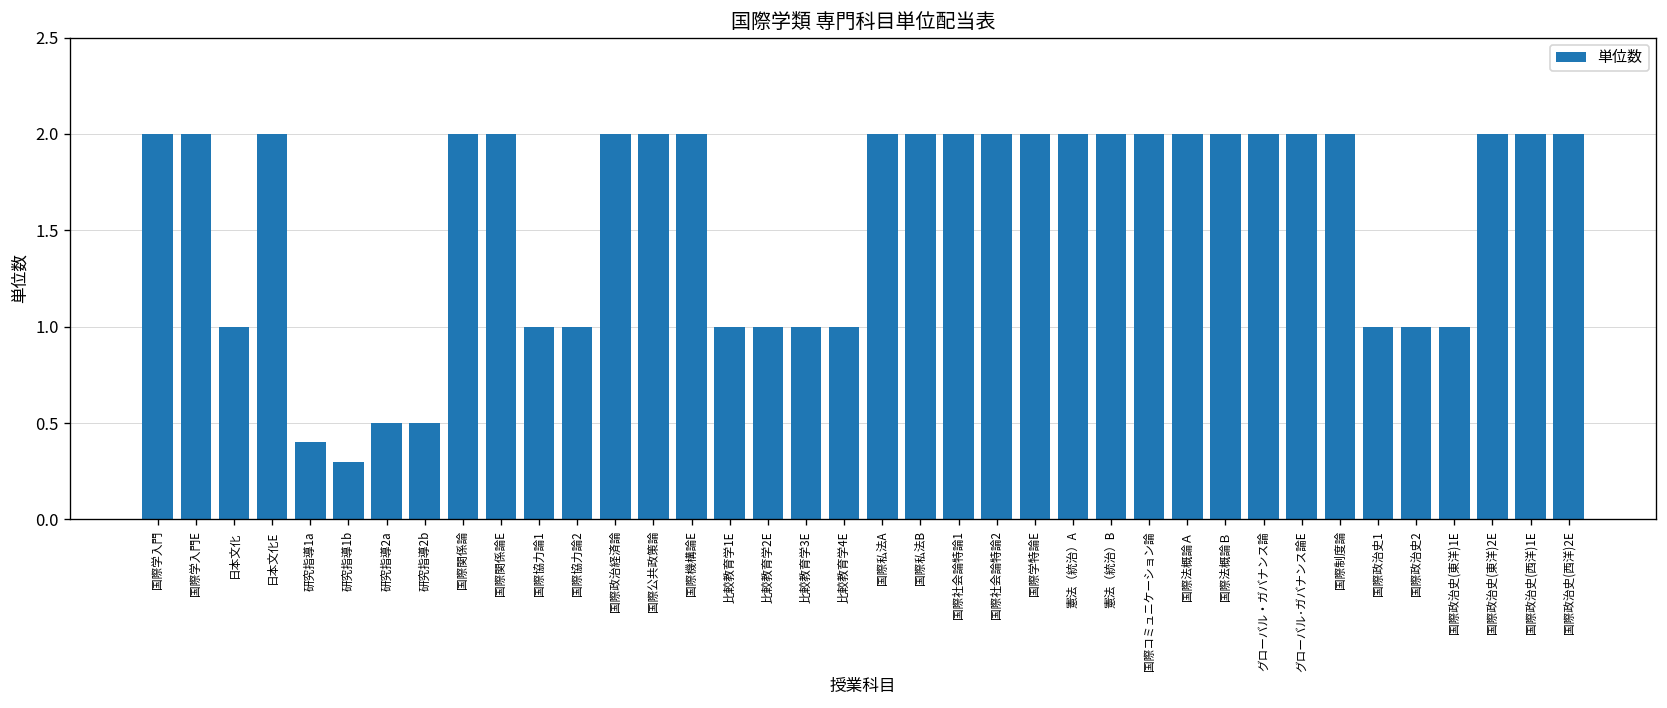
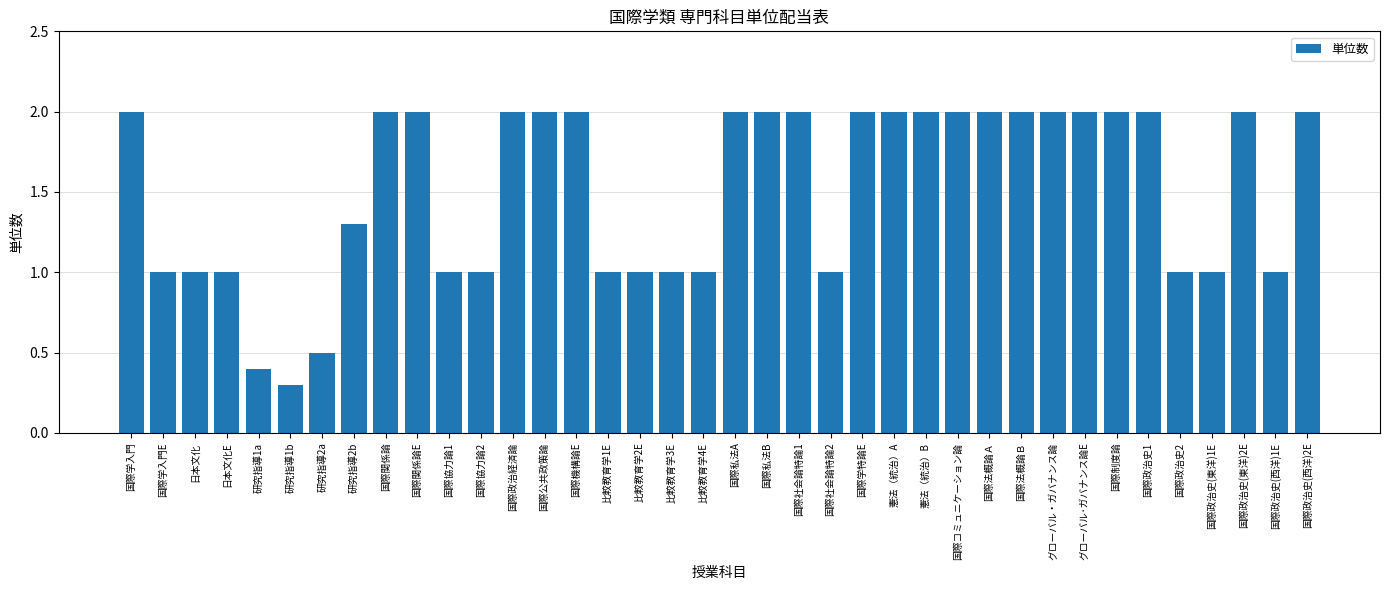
国際学入門E: 2 -> 1
日本文化E: 2 -> 1
研究指導2b: 0.5 -> 1.3
国際社会論特論2: 2 -> 1
国際政治史1: 1 -> 2
国際政治史(西洋)1E: 2 -> 1
